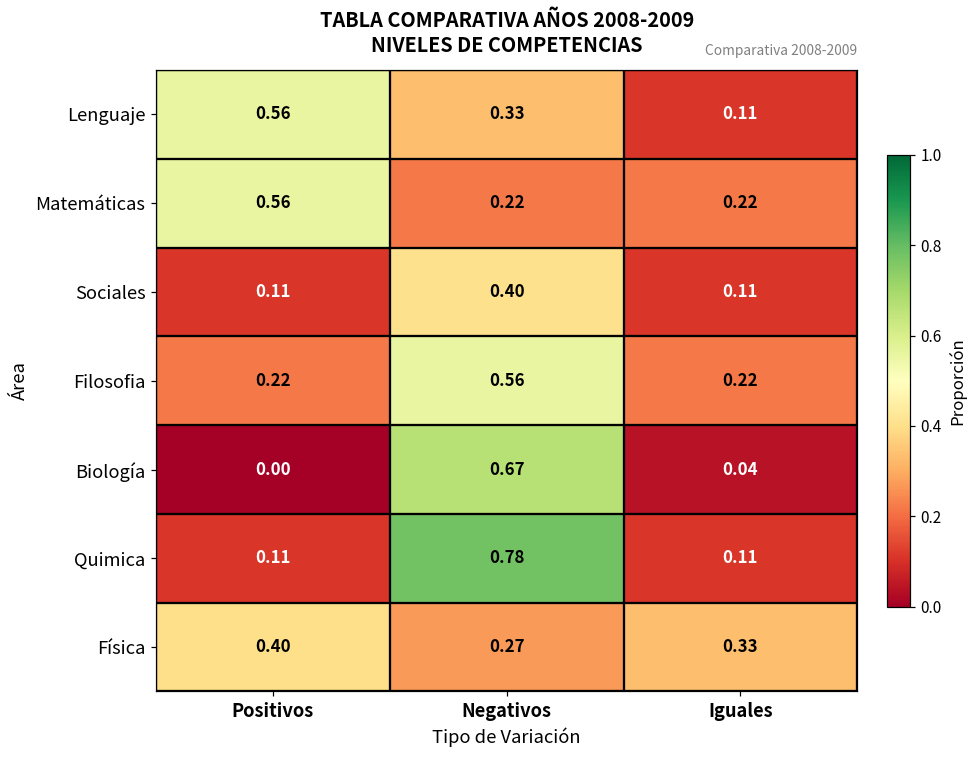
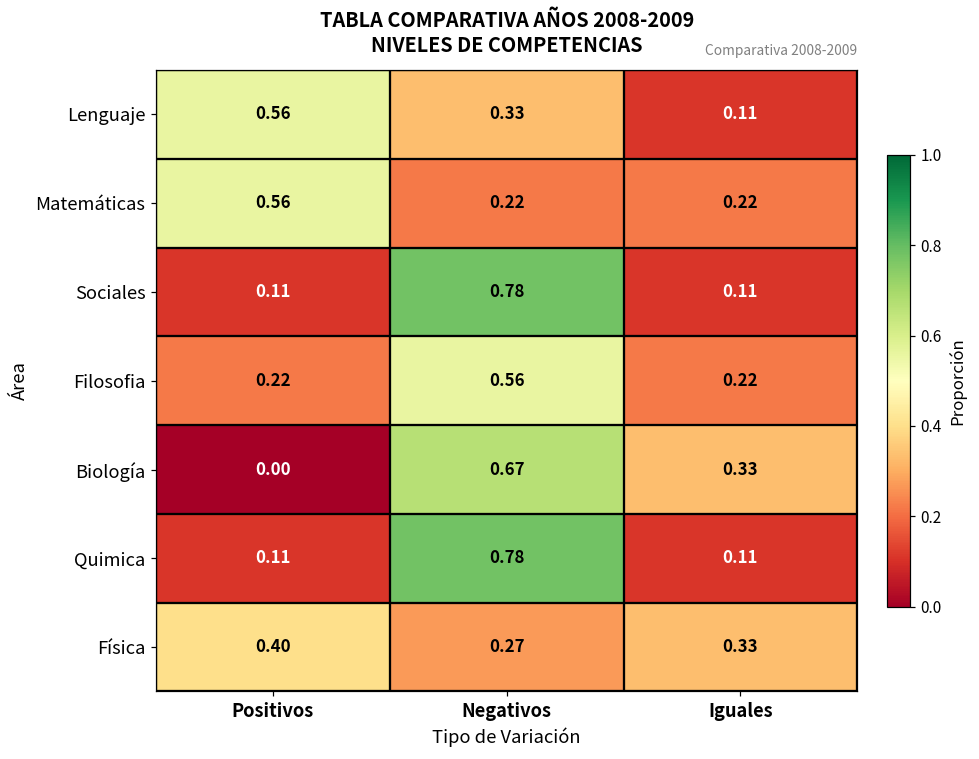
Sociales, Negativos: 0.40 -> 0.78
Biología, Iguales: 0.04 -> 0.33
